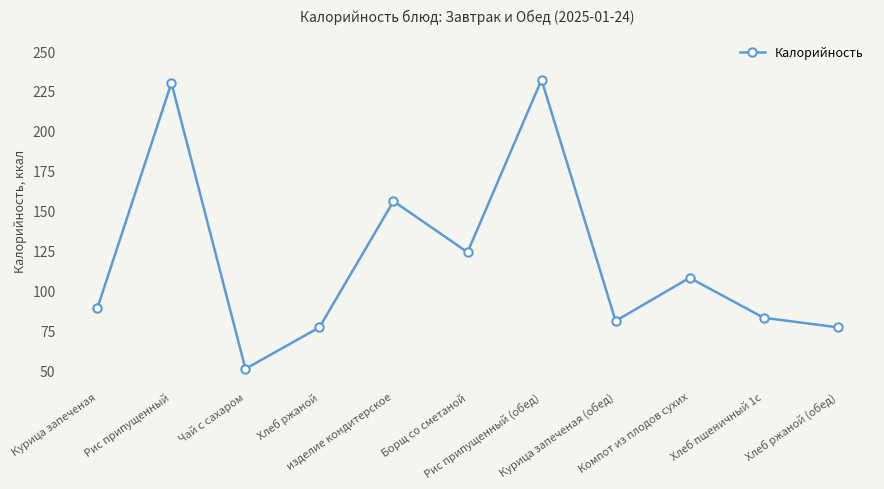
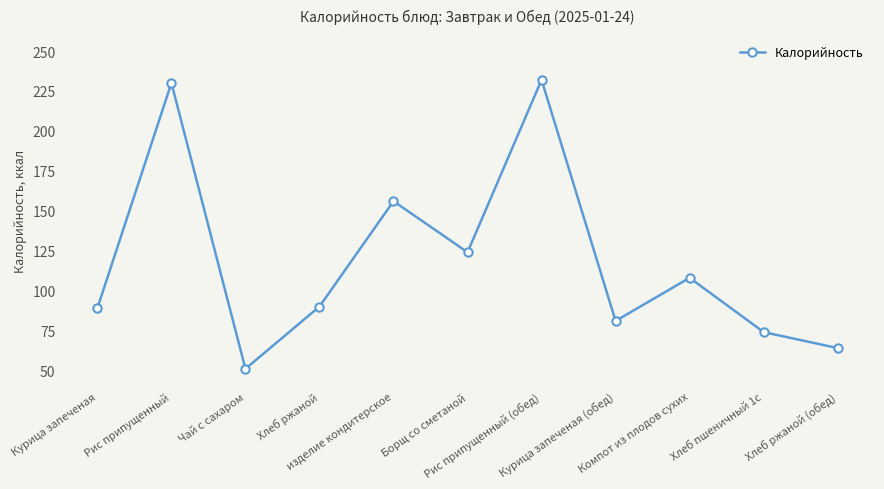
Хлеб ржаной: 77 -> 90
Хлеб пшеничный 1с: 83 -> 74
Хлеб ржаной (обед): 77 -> 64
